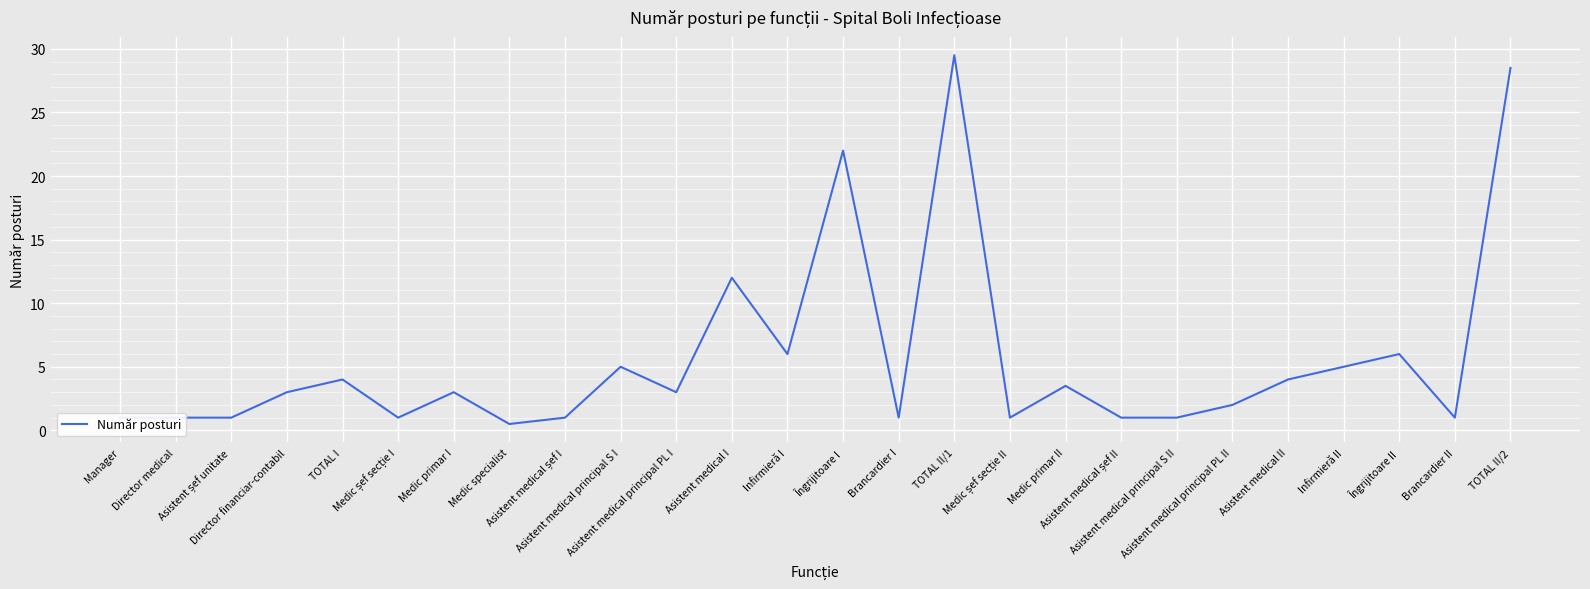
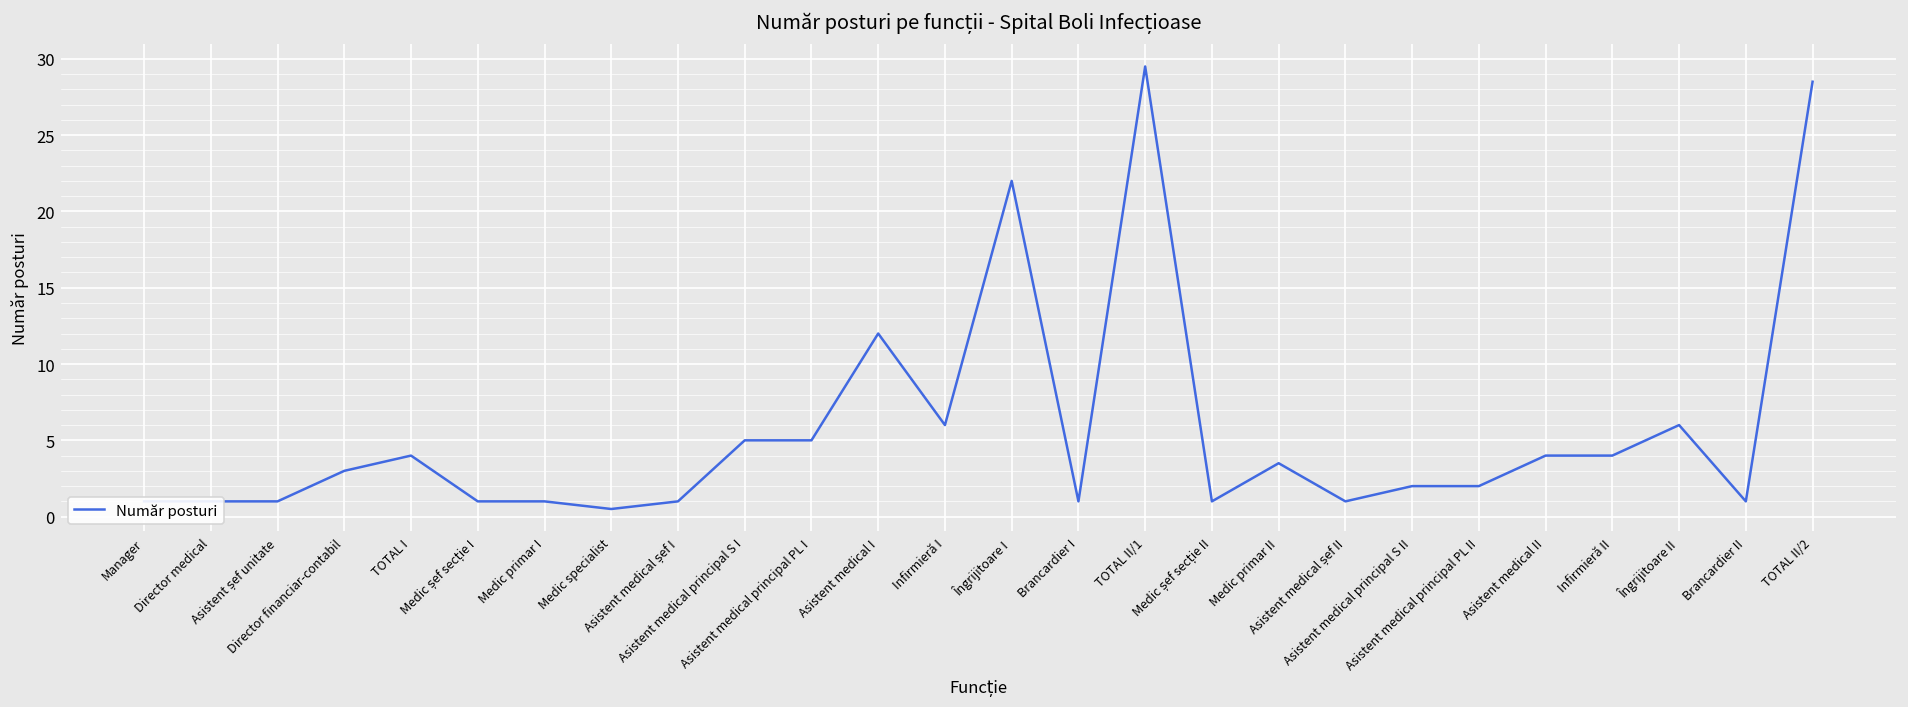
Medic primar I: 3 -> 1
Asistent medical principal PL I: 3 -> 5
Asistent medical principal S II: 1 -> 2
Infirmieră II: 5 -> 4
